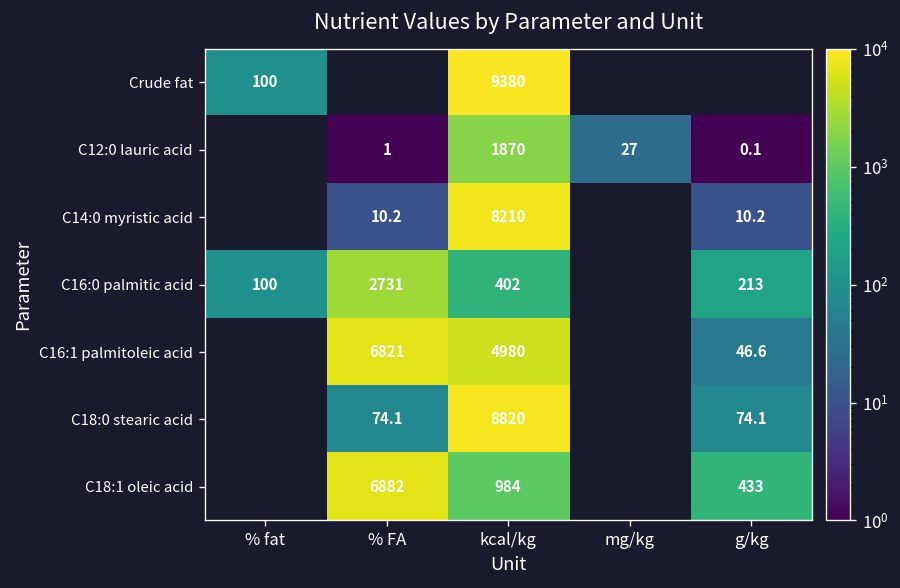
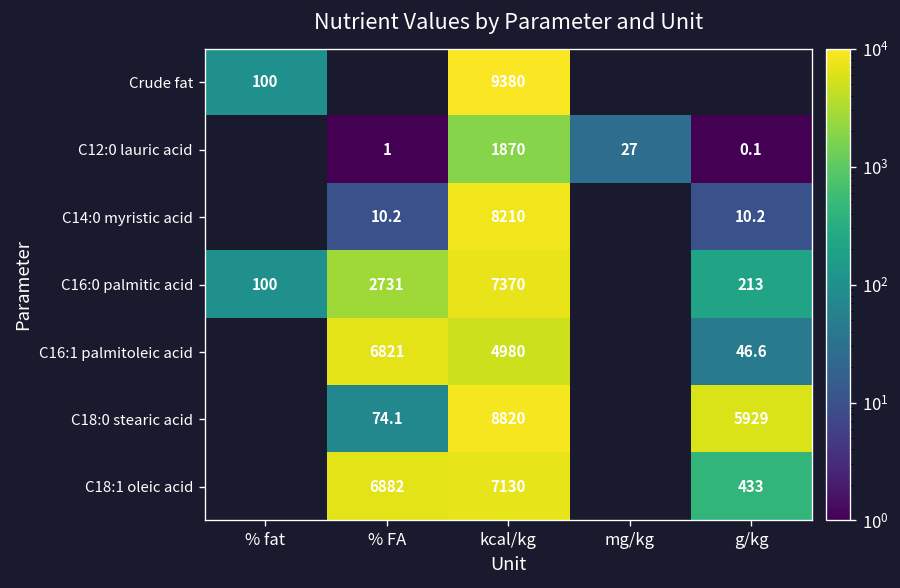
C16:0 palmitic acid, kcal/kg: 402 -> 7370
C18:0 stearic acid, g/kg: 74.1 -> 5929
C18:1 oleic acid, kcal/kg: 984 -> 7130
